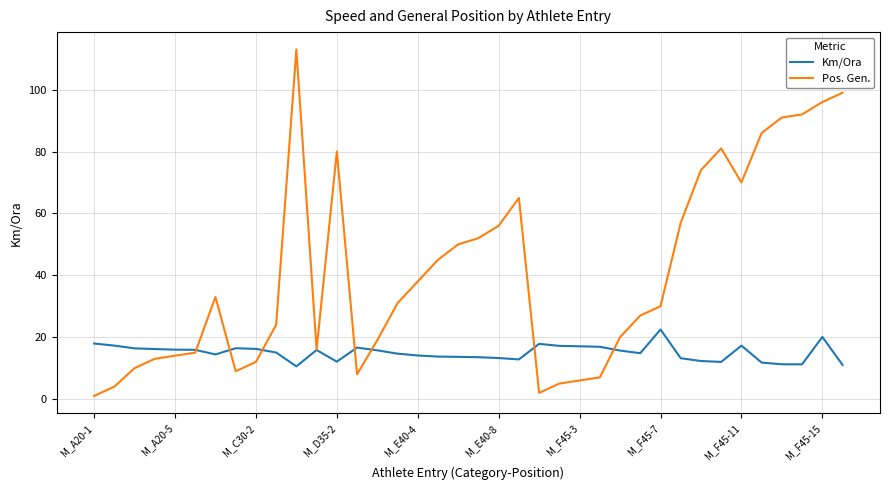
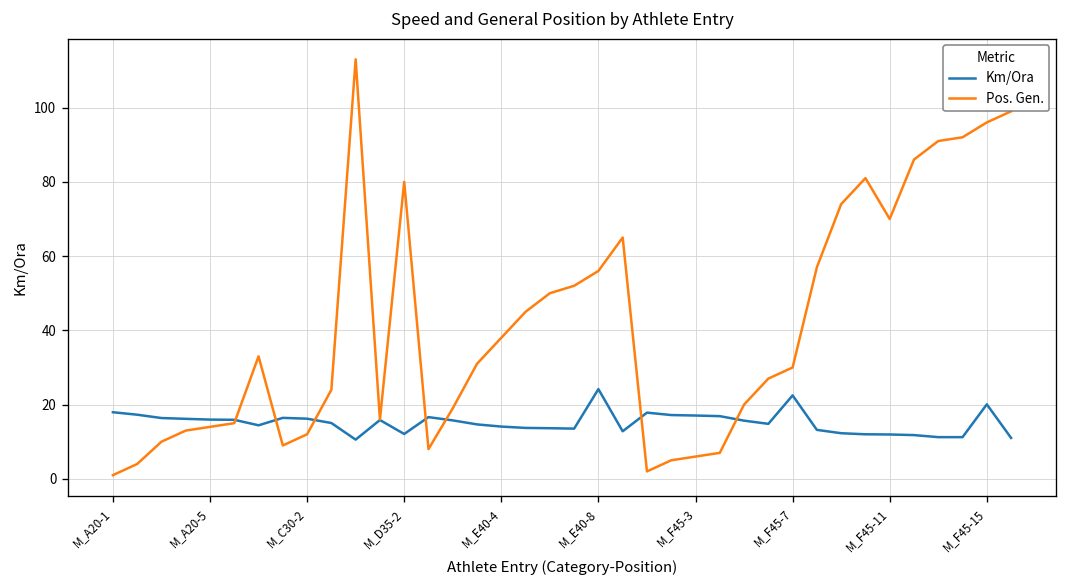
Km/Ora, M_E40-8: 13 -> 24
Km/Ora, M_F45-11: 17 -> 12
